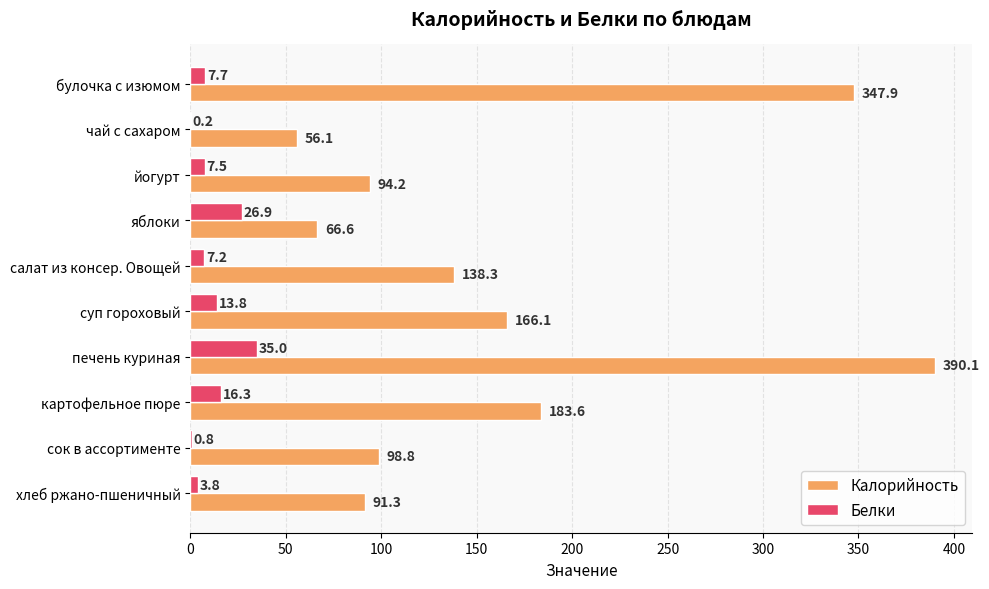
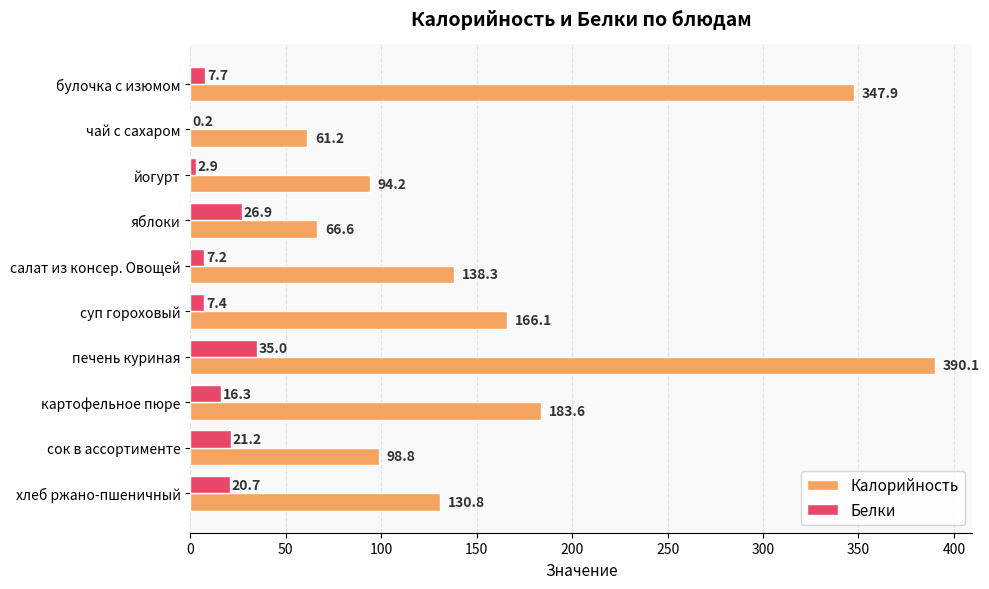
Калорийность, чай с сахаром: 56.1 -> 61.2
Белки, йогурт: 7.5 -> 2.9
Белки, суп гороховый: 13.8 -> 7.4
Белки, сок в ассортименте: 0.8 -> 21.2
Белки, хлеб ржано-пшеничный: 3.8 -> 20.7
Калорийность, хлеб ржано-пшеничный: 91.3 -> 130.8
